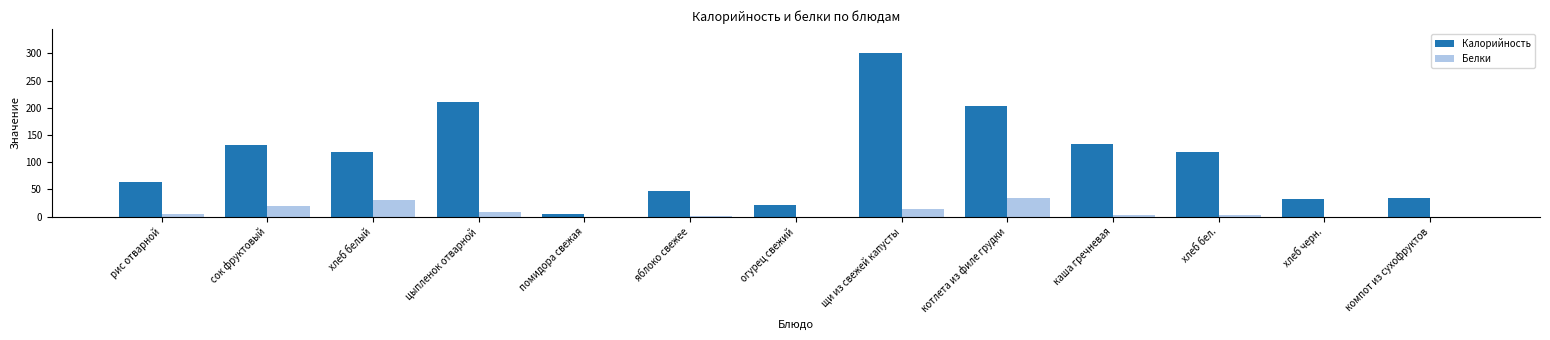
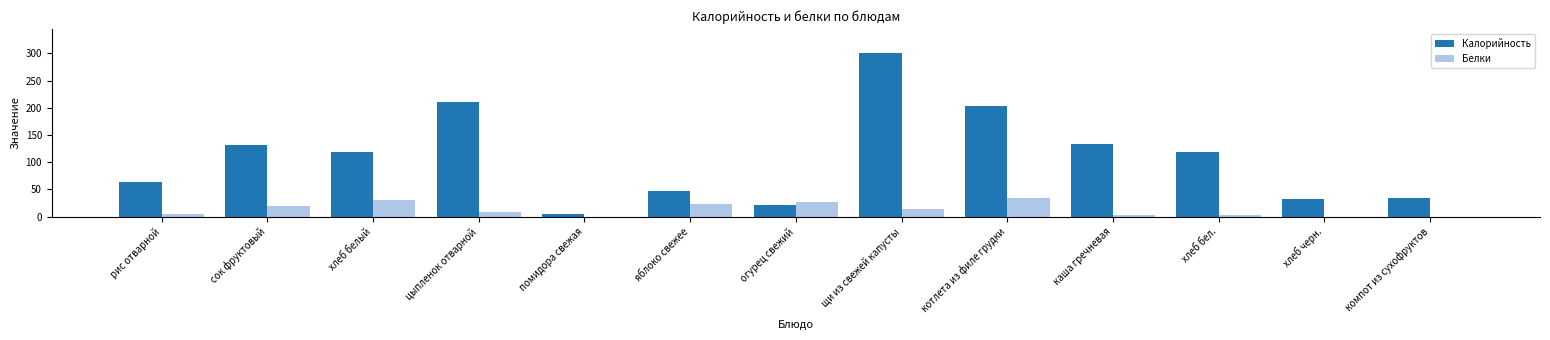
Белки, яблоко свежее: 0 -> 20
Белки, огурец свежий: 0 -> 30
